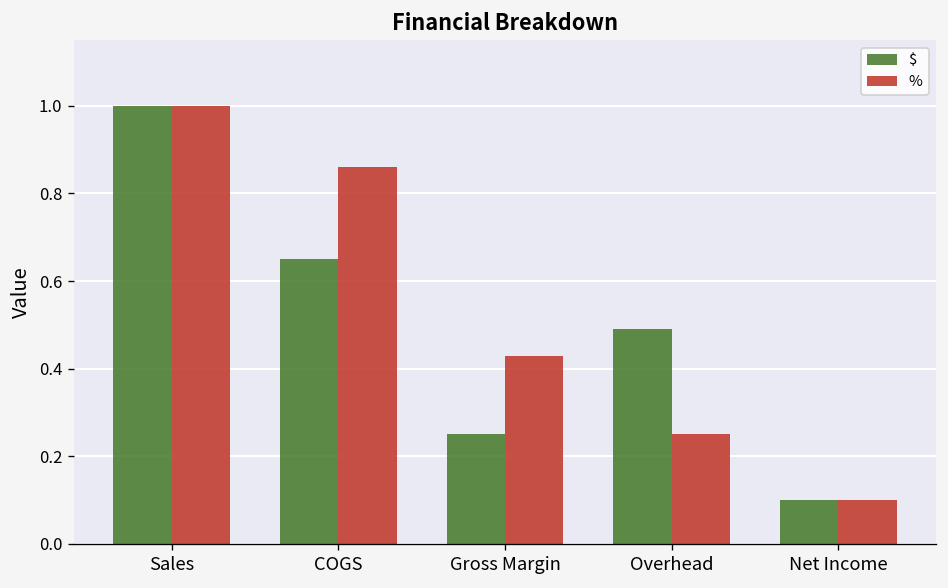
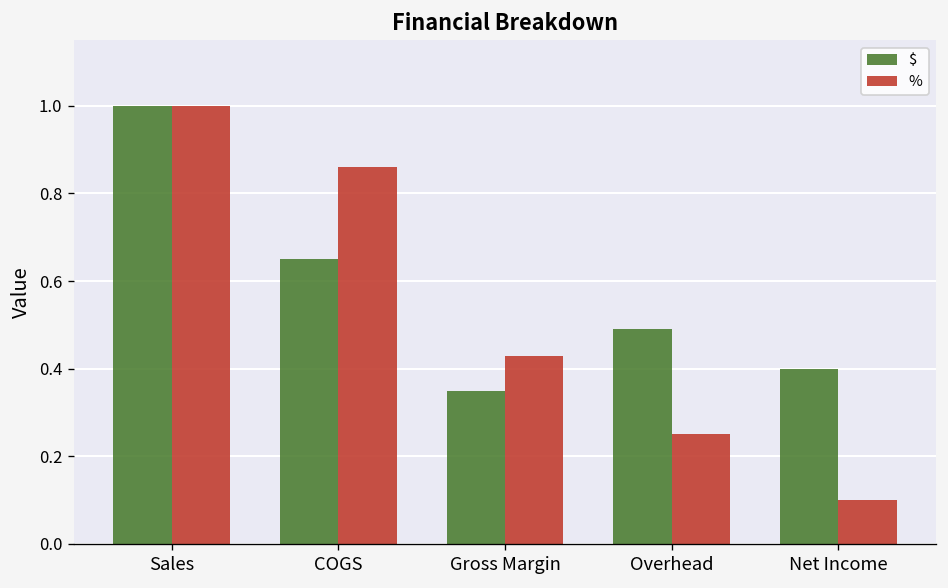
$, Gross Margin: 0.25 -> 0.35
$, Net Income: 0.1 -> 0.4
